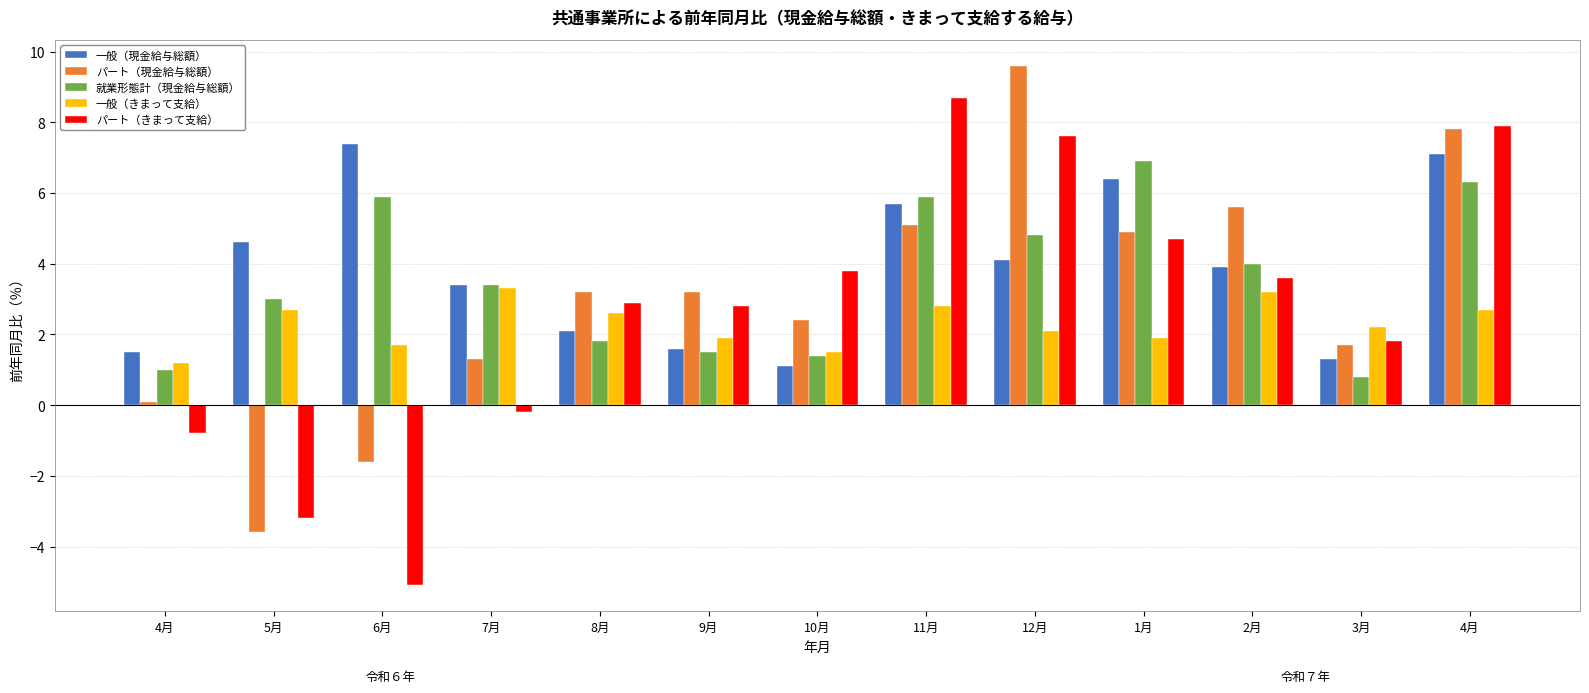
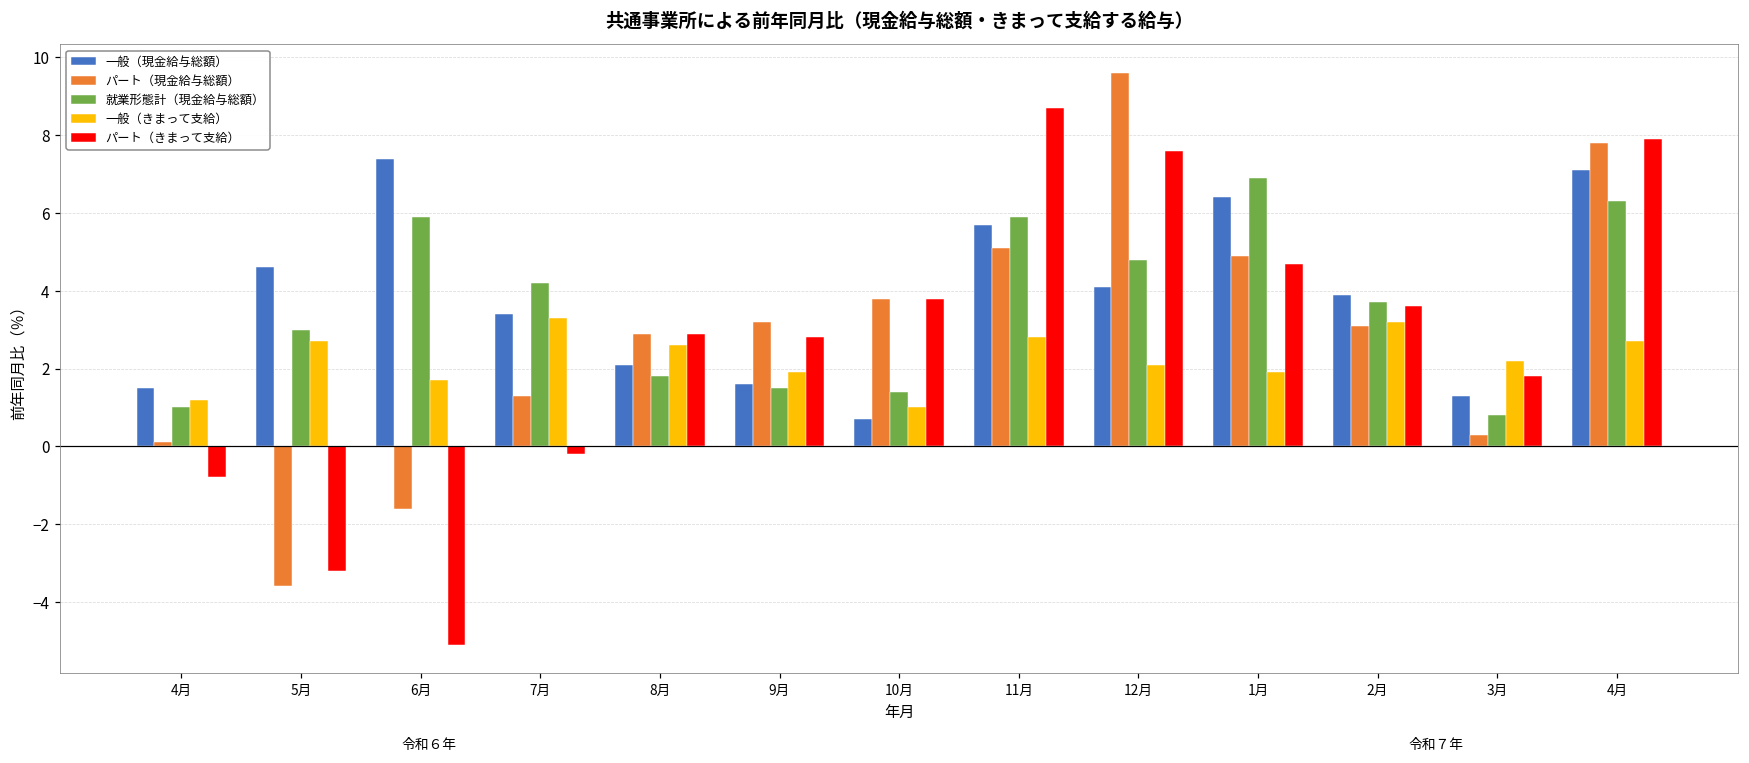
就業形態計（現金給与総額）, 7月: 3.4 -> 4.2
パート（現金給与総額）, 8月: 3.2 -> 2.9
一般（現金給与総額）, 10月: 1.1 -> 0.7
パート（現金給与総額）, 10月: 2.4 -> 3.8
一般（きまって支給）, 10月: 1.5 -> 1.0
パート（現金給与総額）, 2月: 5.6 -> 3.1
就業形態計（現金給与総額）, 2月: 4.0 -> 3.7
パート（現金給与総額）, 3月: 1.7 -> 0.3
